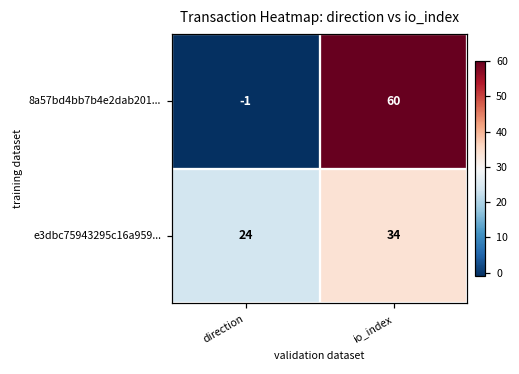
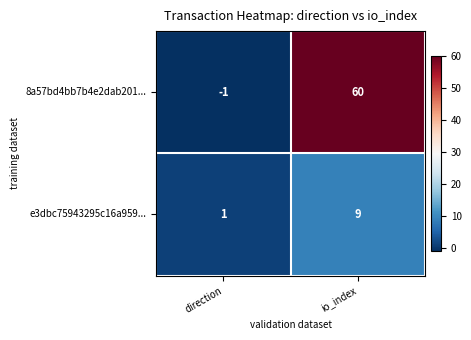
e3dbc75943295c16a959..., direction: 24 -> 1
e3dbc75943295c16a959..., io_index: 34 -> 9
